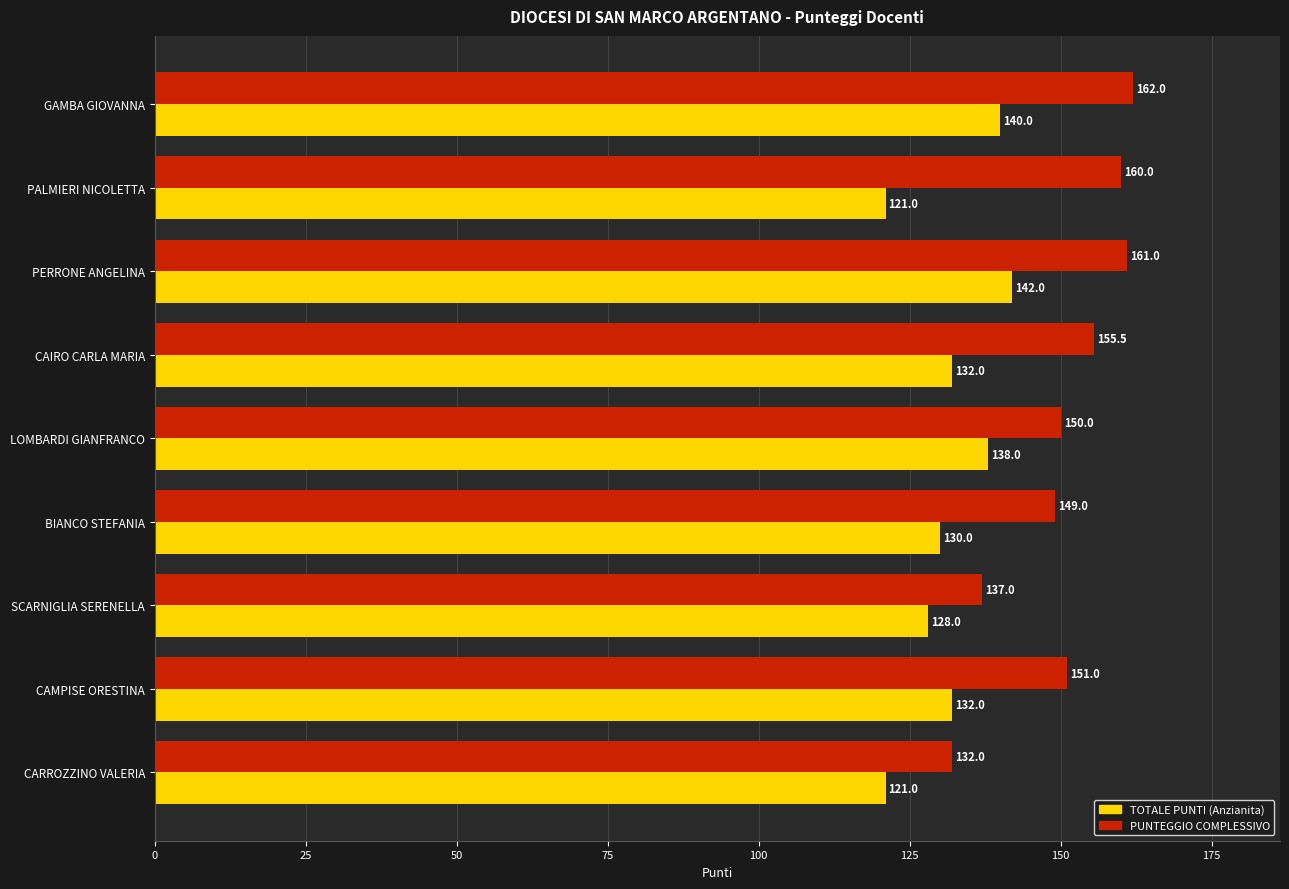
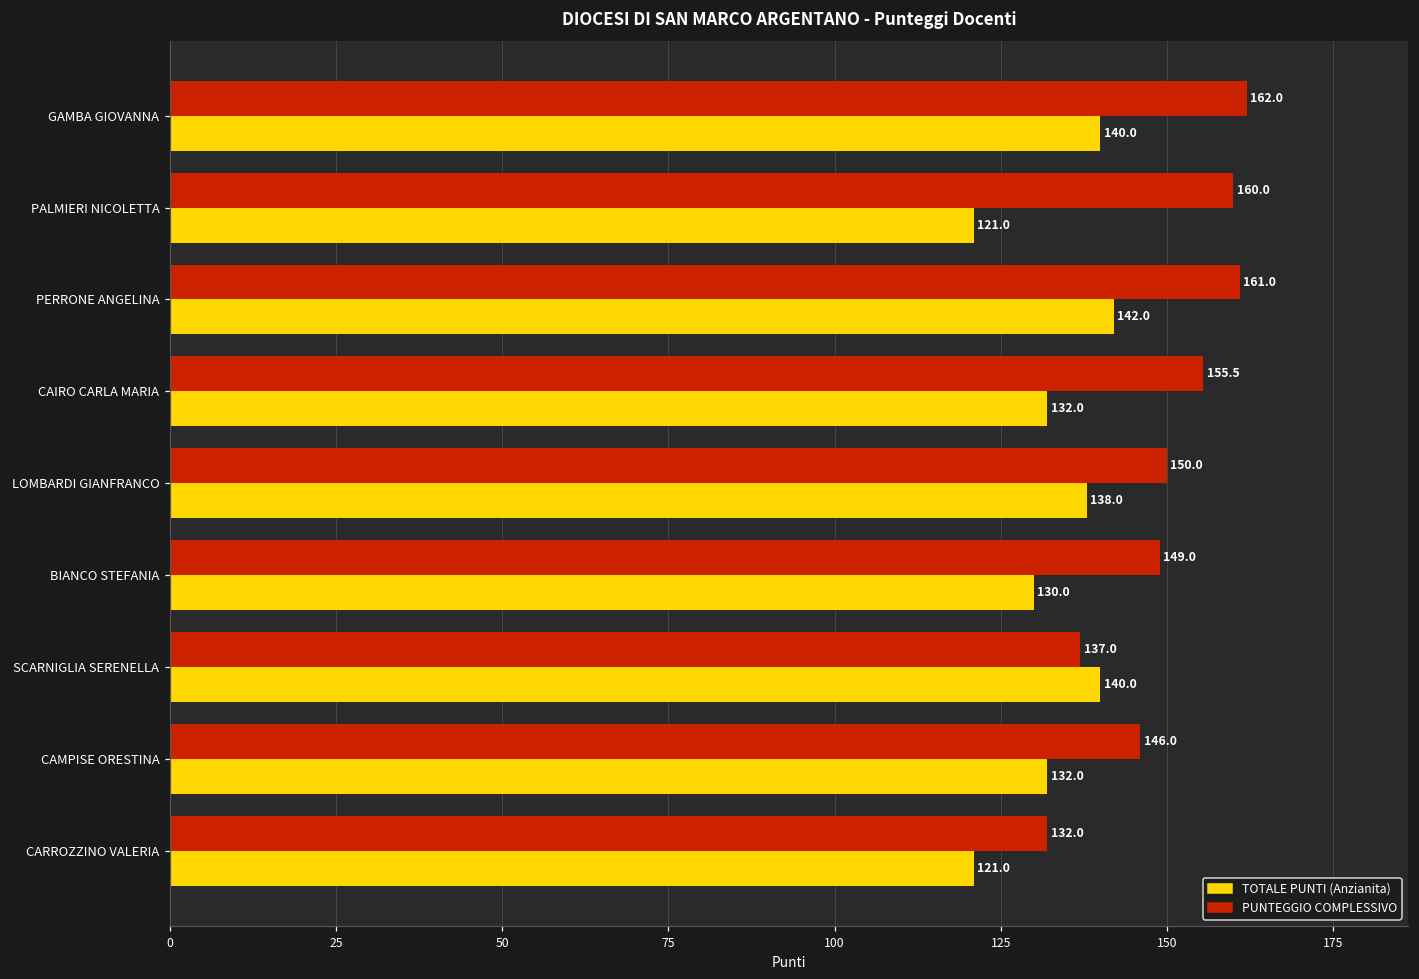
TOTALE PUNTI (Anzianita), SCARNIGLIA SERENELLA: 128.0 -> 140.0
PUNTEGGIO COMPLESSIVO, CAMPISE ORESTINA: 151.0 -> 146.0
